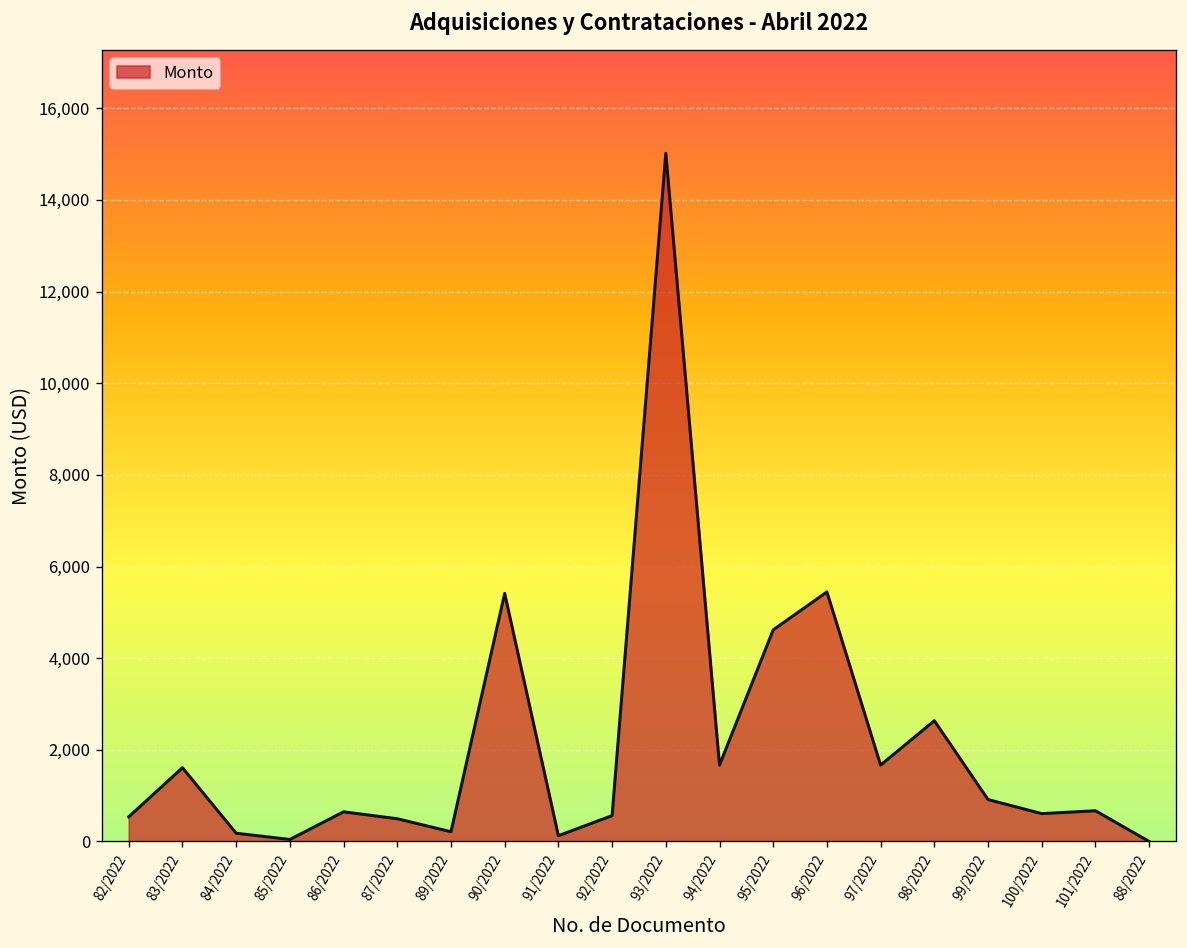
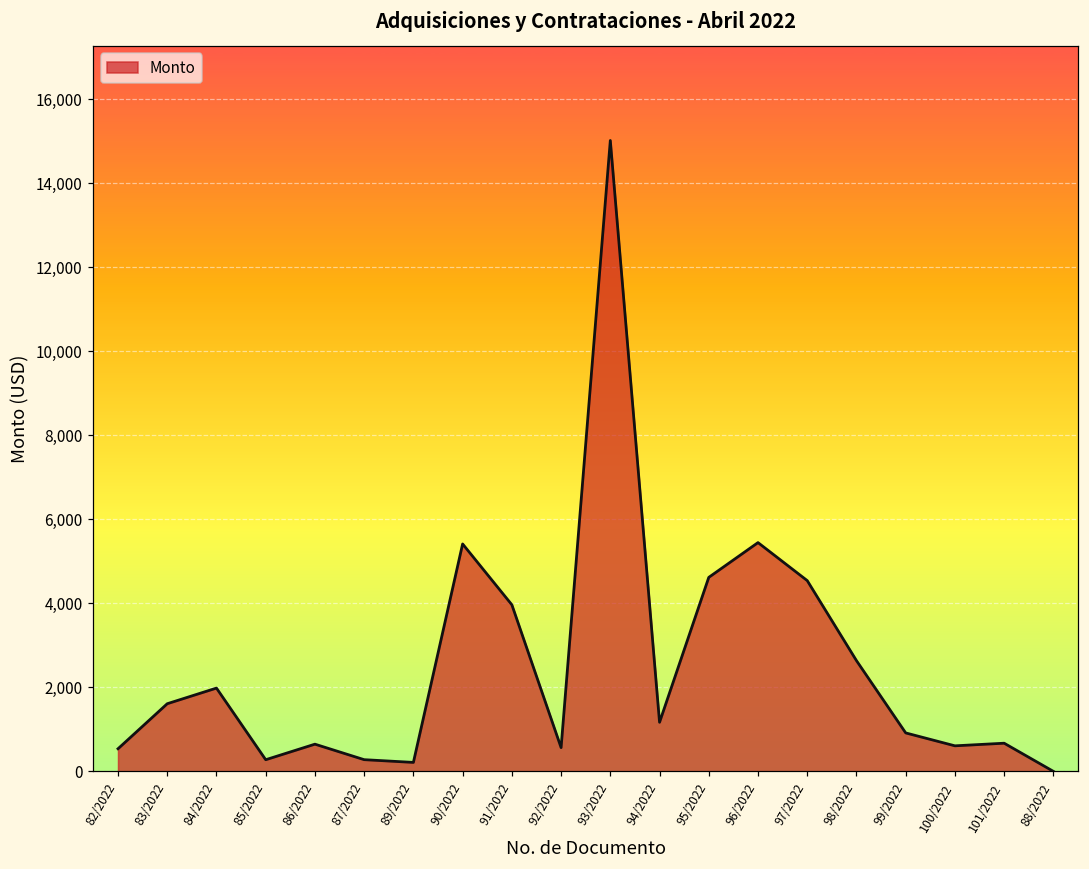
84/2022: 200 -> 2,000
85/2022: 0 -> 300
87/2022: 500 -> 300
91/2022: 100 -> 4,000
94/2022: 1,700 -> 1,200
97/2022: 1,700 -> 4,500
